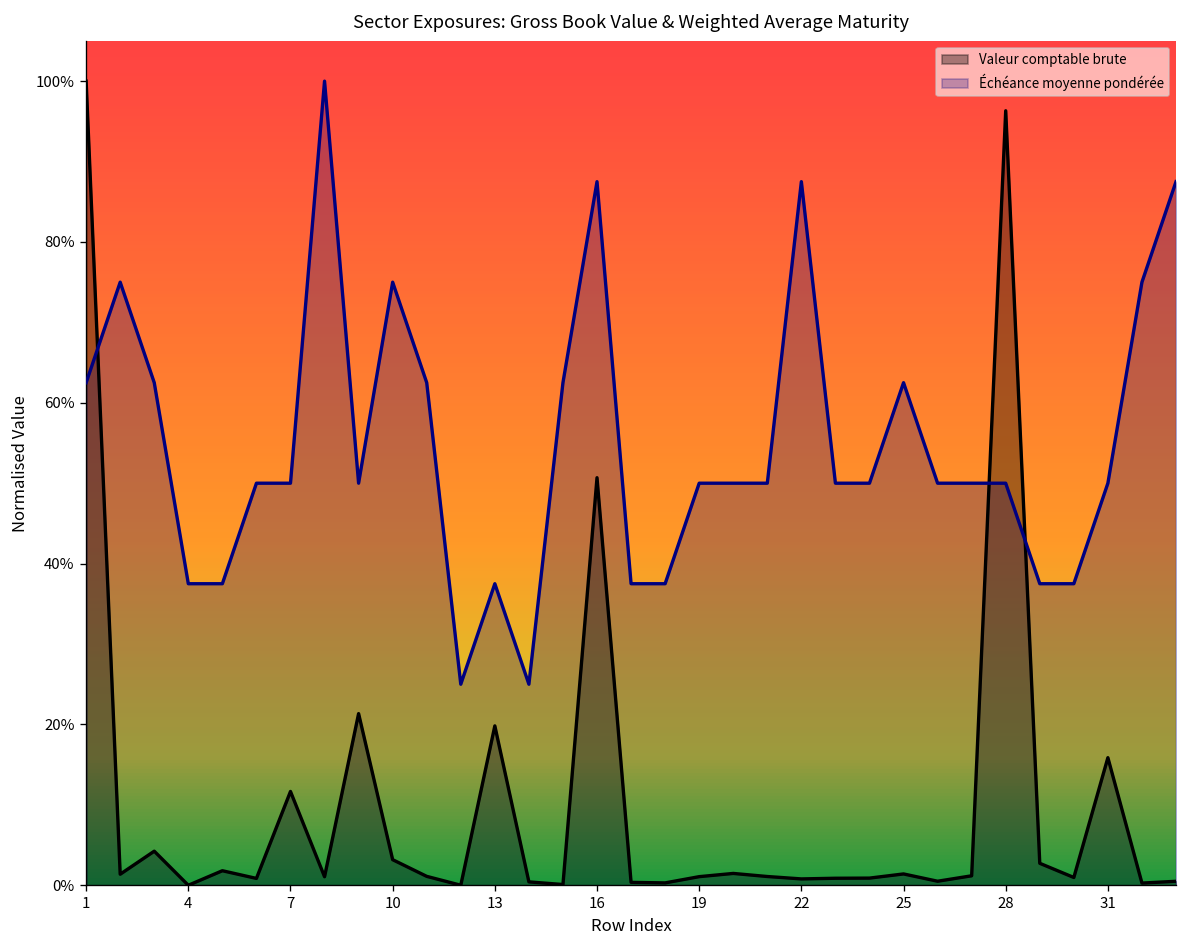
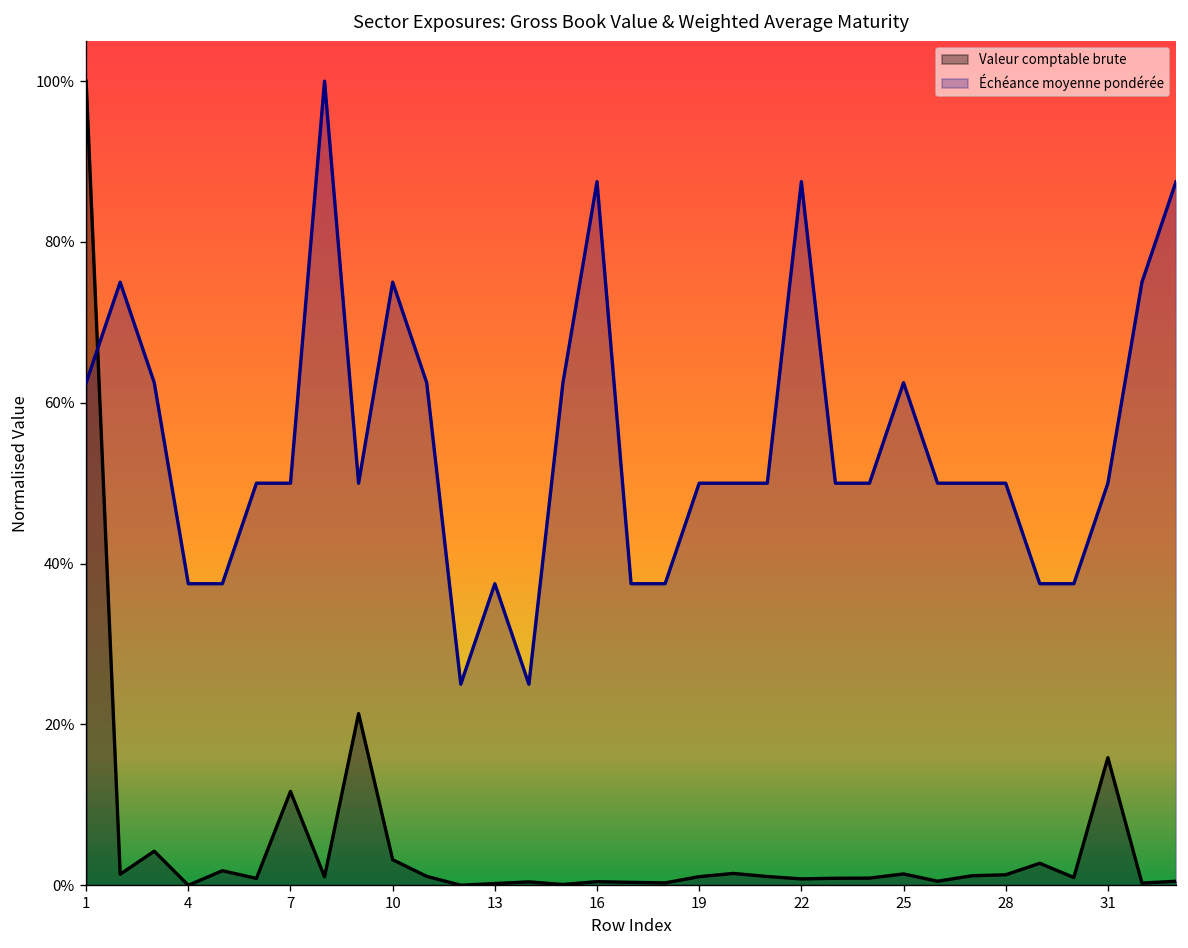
Valeur comptable brute, 13: 20% -> 0%
Valeur comptable brute, 16: 51% -> 0%
Valeur comptable brute, 28: 96% -> 1%
